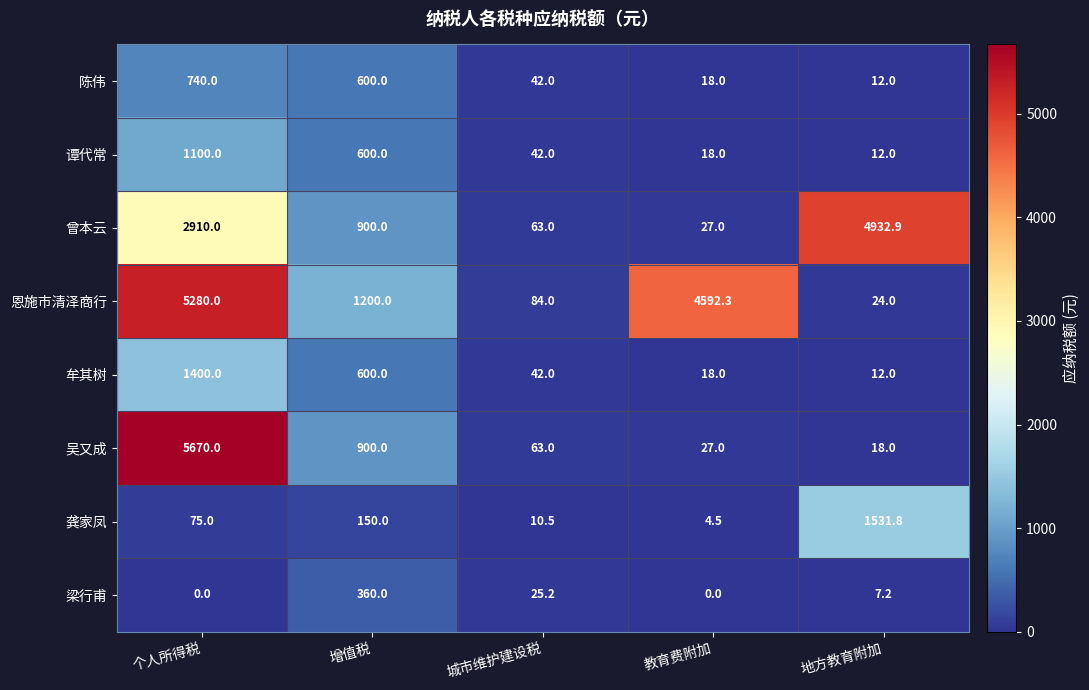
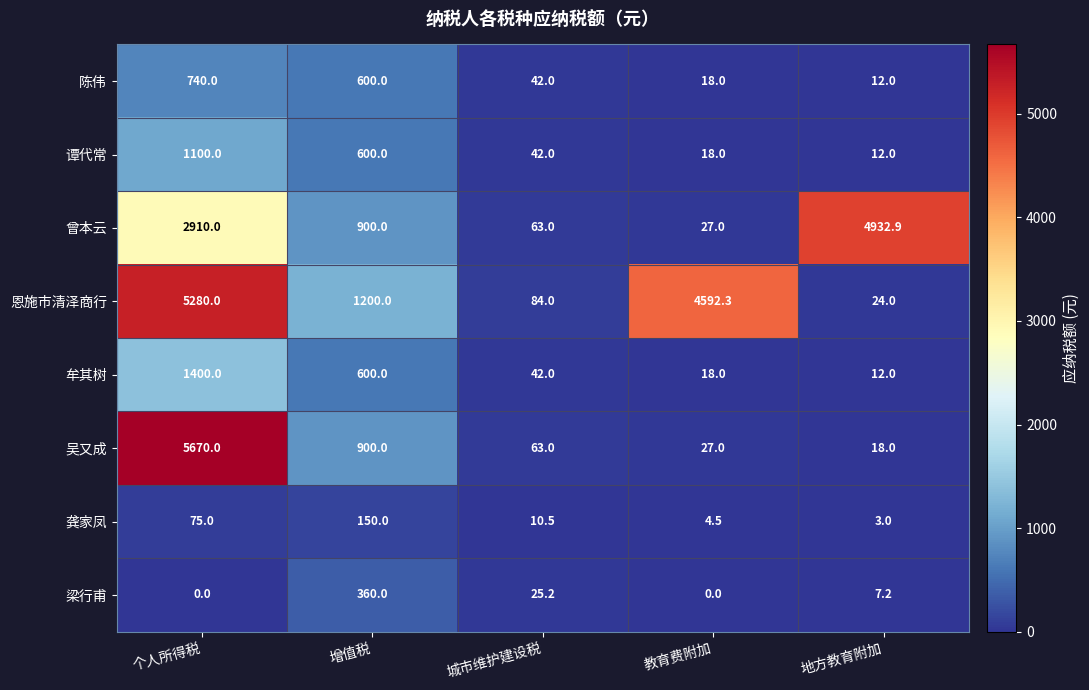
龚家凤, 地方教育附加: 1531.8 -> 3.0
